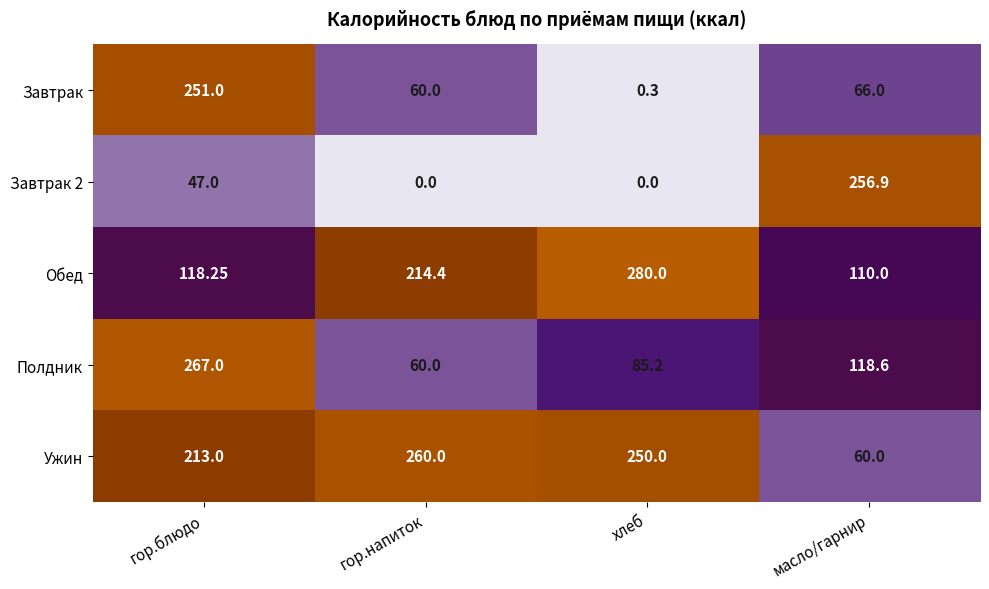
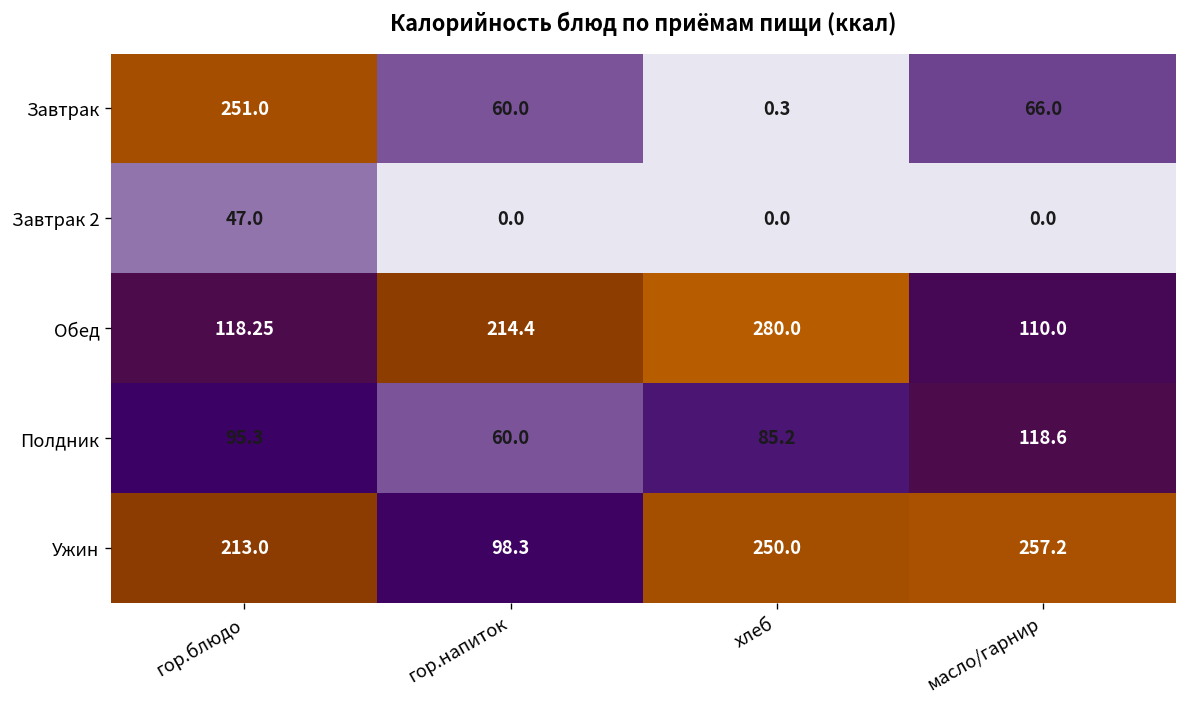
Завтрак 2, масло/гарнир: 256.9 -> 0.0
Полдник, гор.блюдо: 267.0 -> 95.3
Ужин, гор.напиток: 260.0 -> 98.3
Ужин, масло/гарнир: 60.0 -> 257.2
